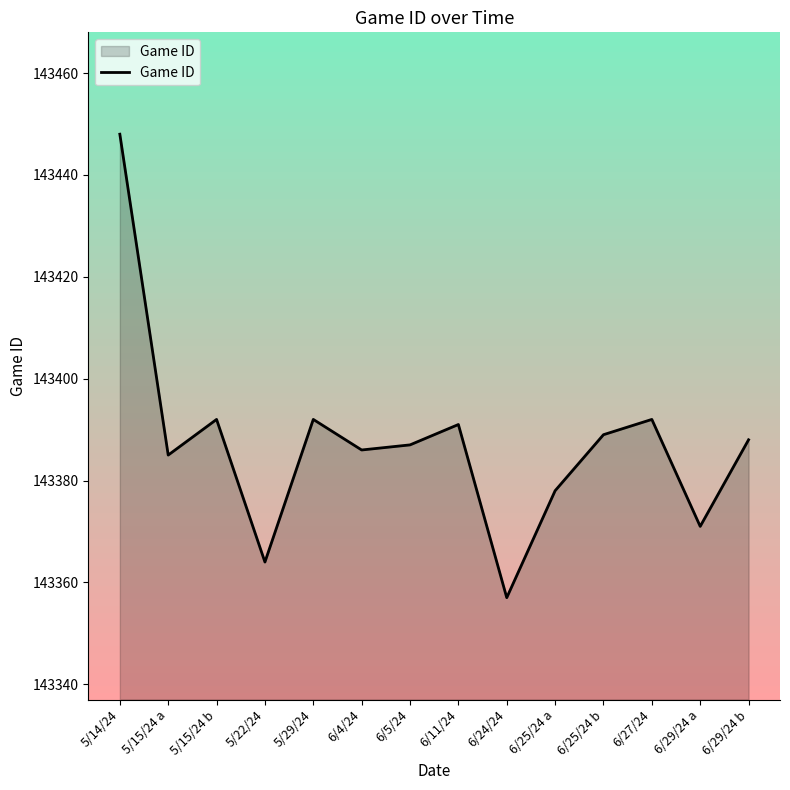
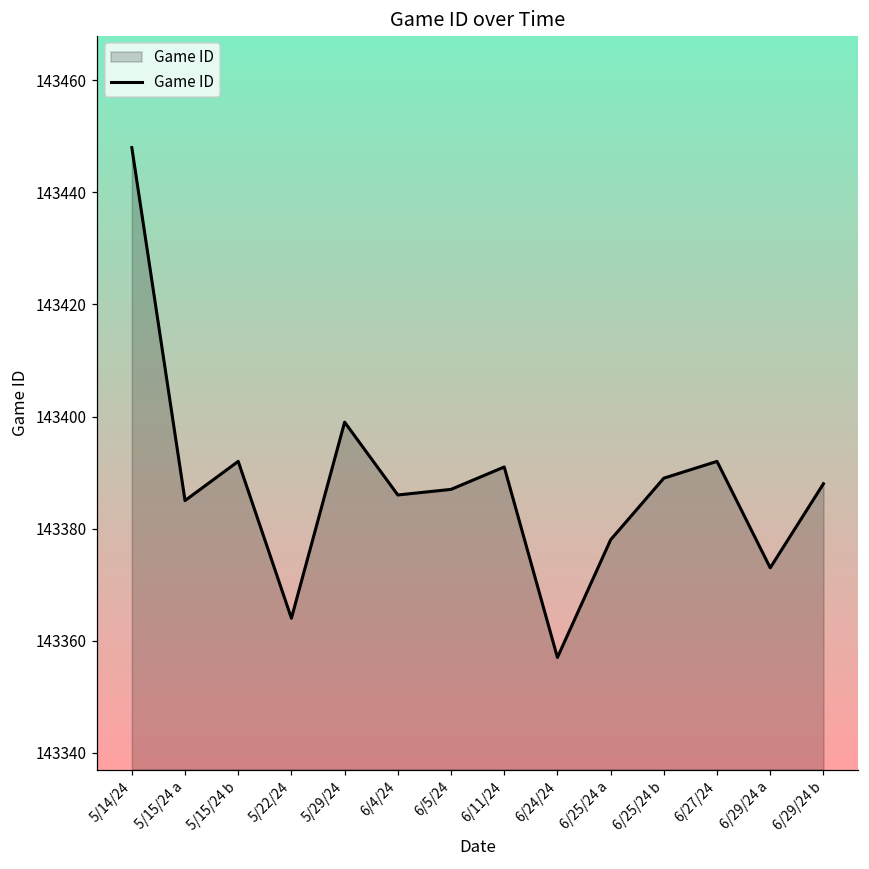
5/29/24: 143392 -> 143399
6/29/24 a: 143371 -> 143373
